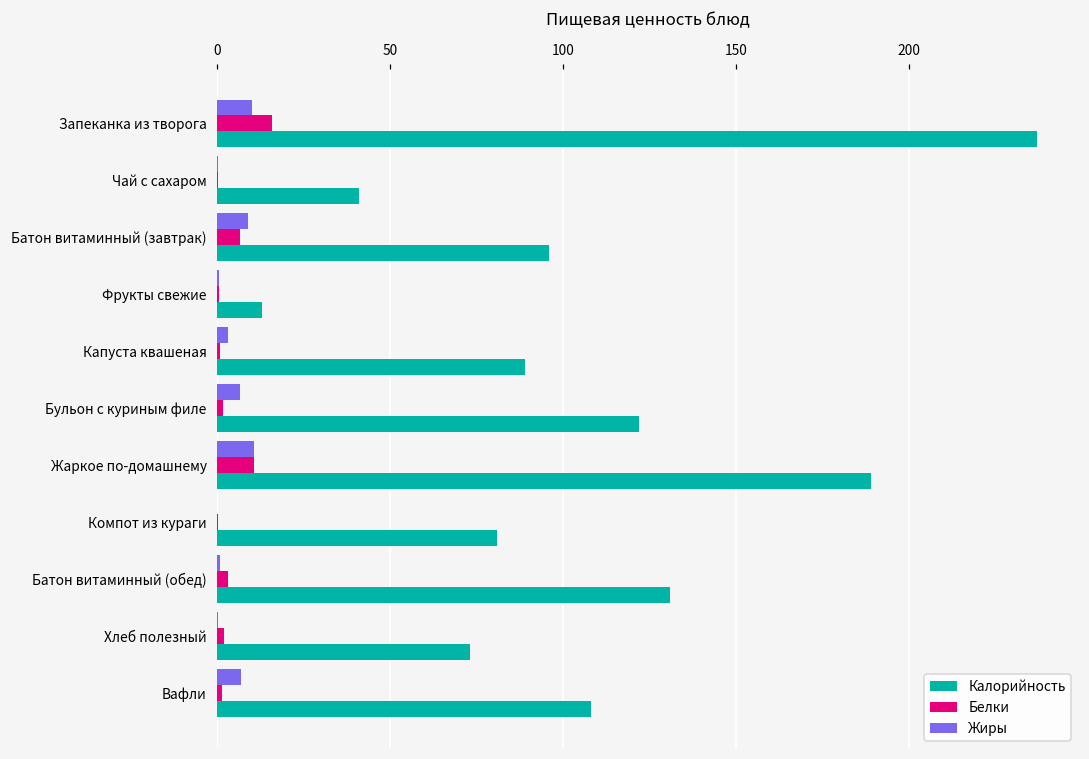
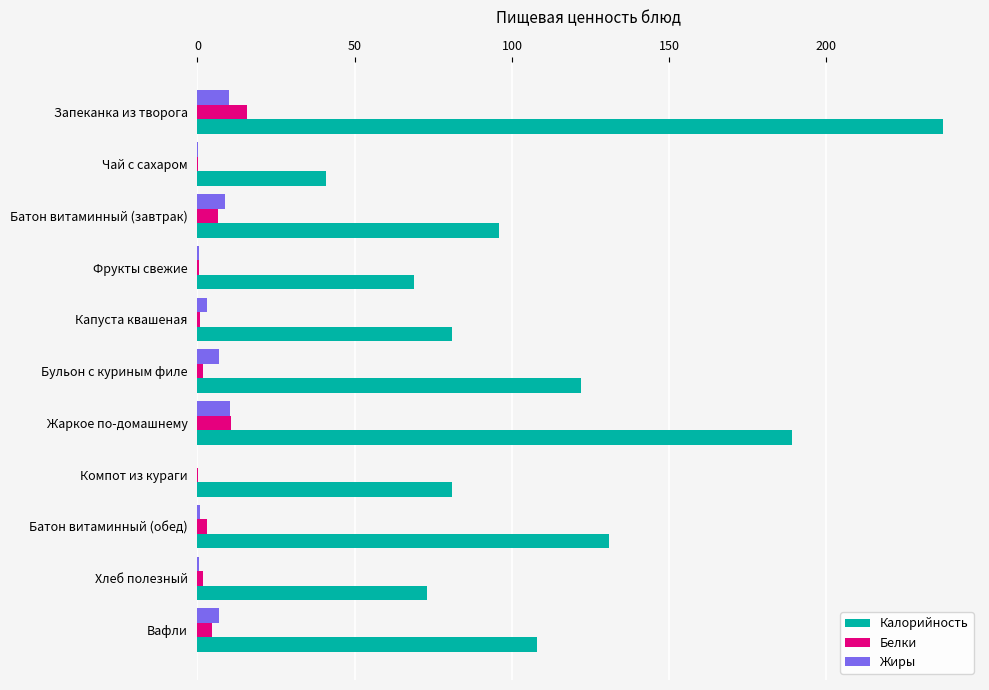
Калорийность, Фрукты свежие: 13 -> 69
Калорийность, Капуста квашеная: 89 -> 81
Белки, Вафли: 1 -> 5
